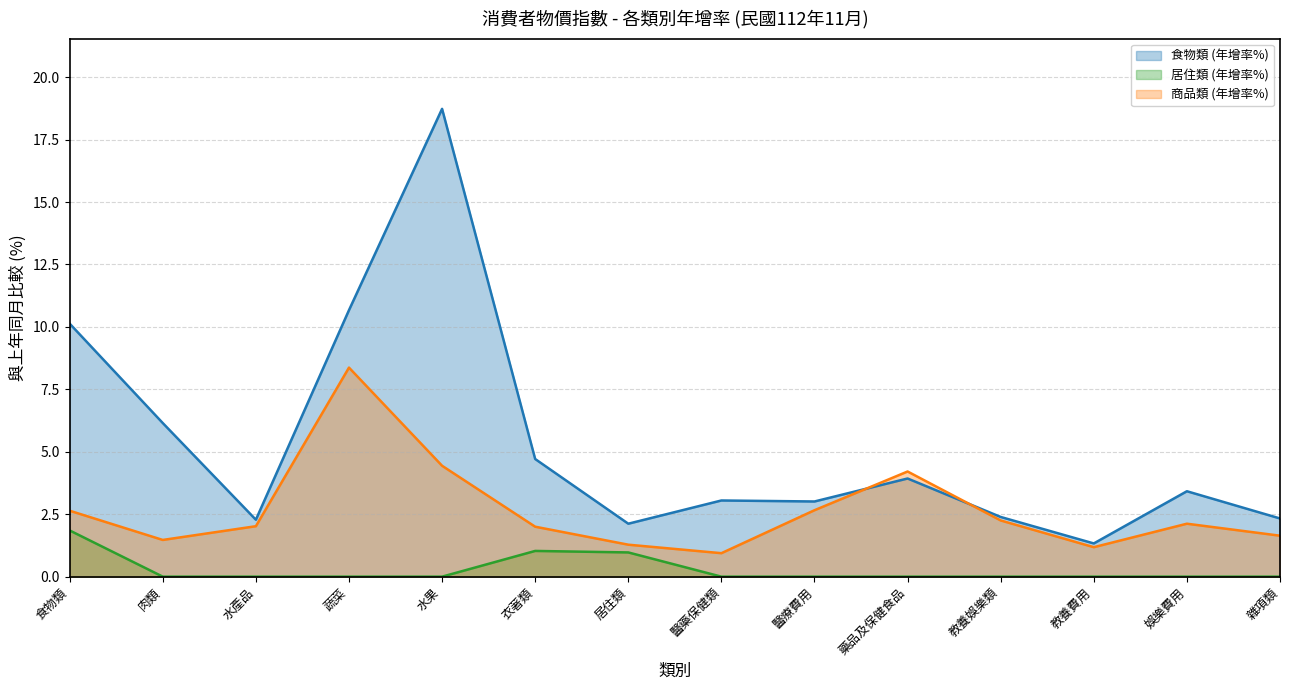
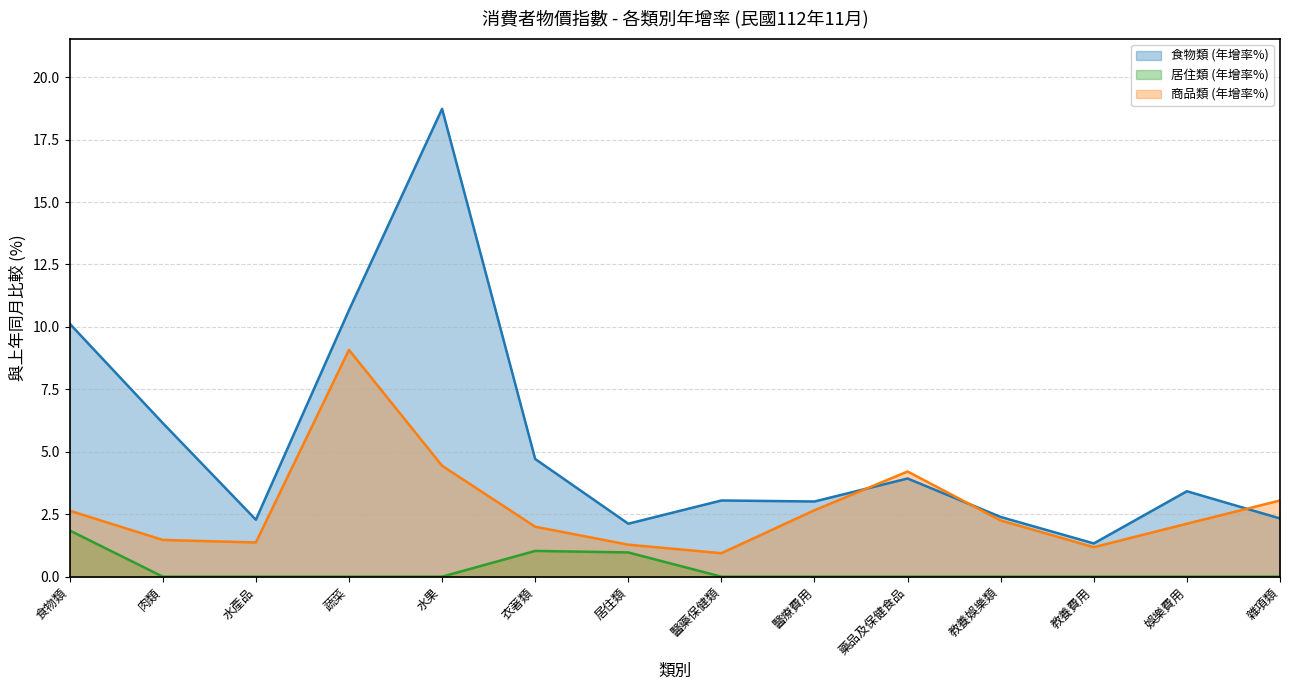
商品類 (年增率%), 水產品: 2.0 -> 1.4
商品類 (年增率%), 蔬菜: 8.4 -> 9.1
商品類 (年增率%), 雜項類: 1.6 -> 3.1
